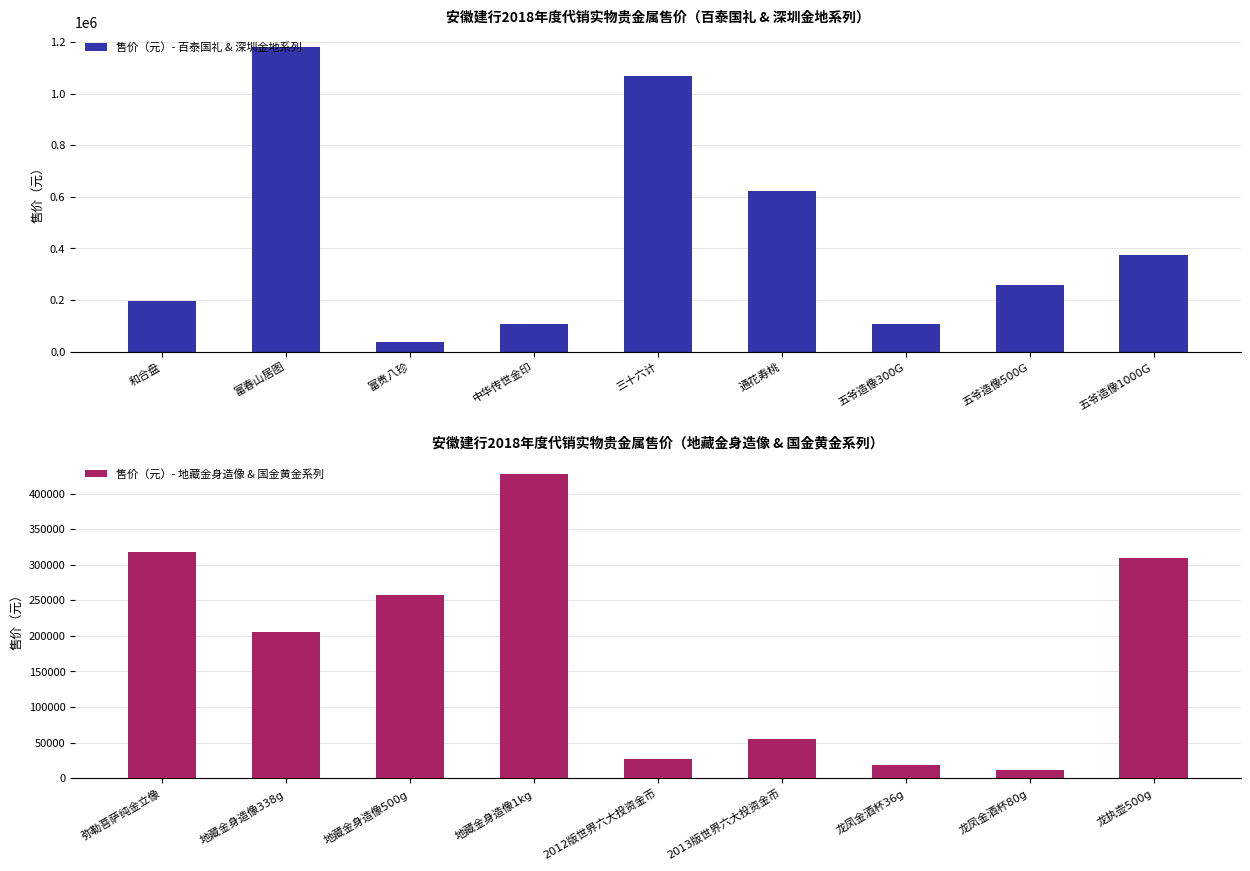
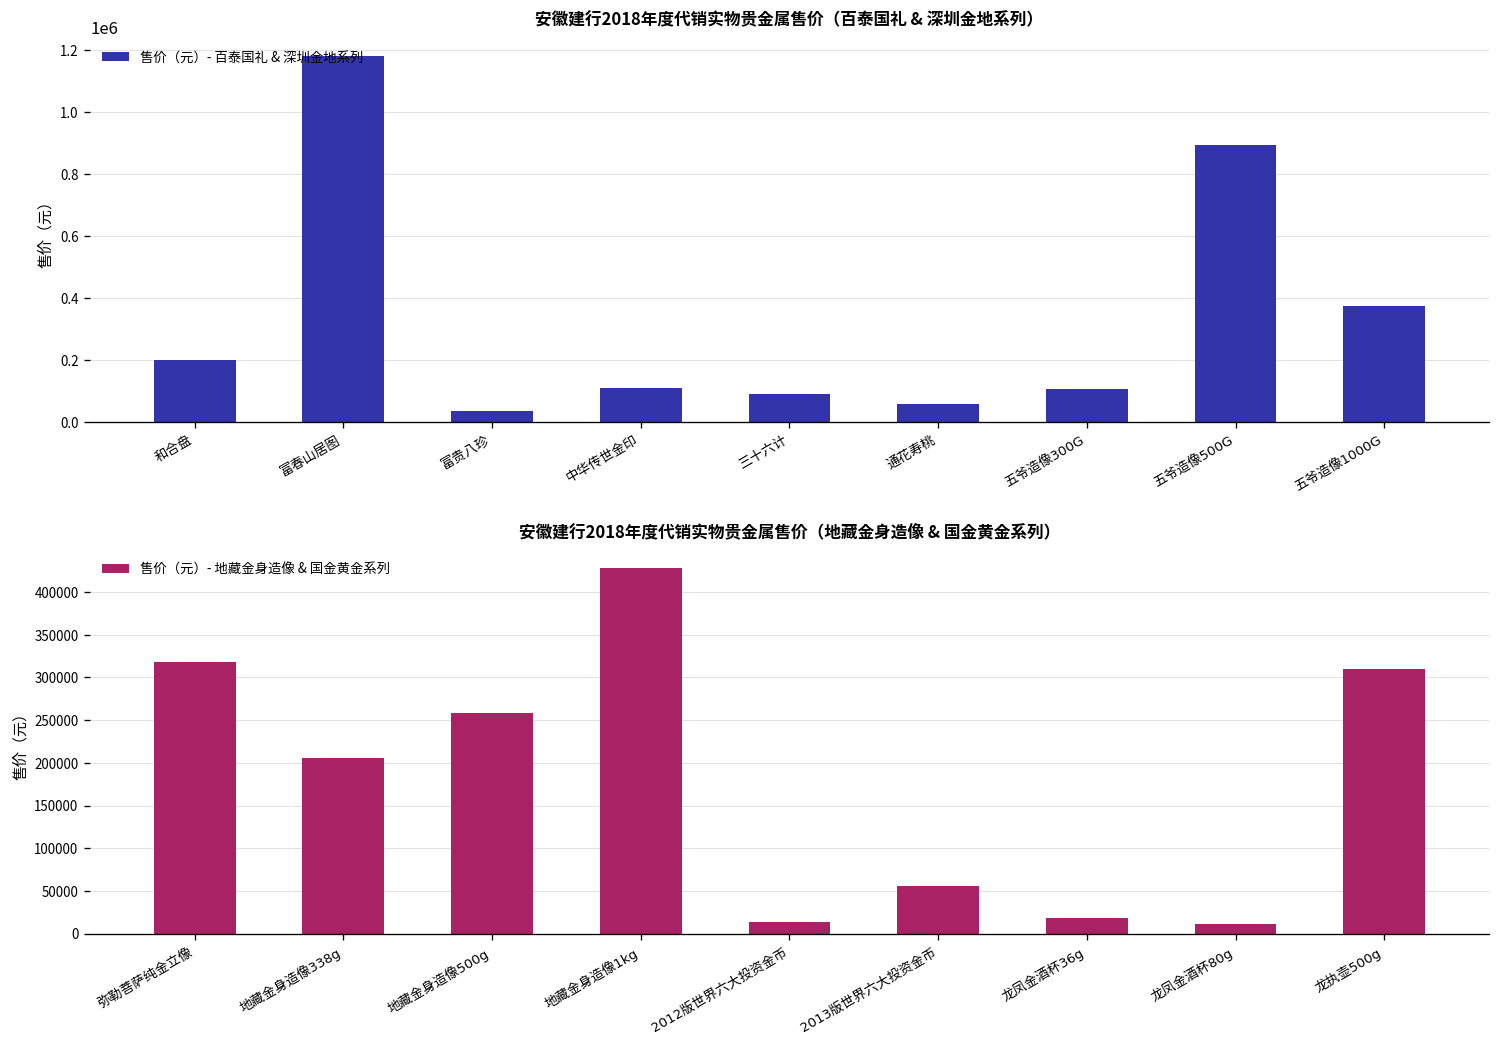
安徽建行2018年度代销实物贵金属售价（百泰国礼 & 深圳金地系列）, 三十六计: 1070000 -> 90000
安徽建行2018年度代销实物贵金属售价（百泰国礼 & 深圳金地系列）, 通花寿桃: 620000 -> 60000
安徽建行2018年度代销实物贵金属售价（百泰国礼 & 深圳金地系列）, 五爷造像500G: 260000 -> 890000
安徽建行2018年度代销实物贵金属售价（地藏金身造像 & 国金黄金系列）, 2012版世界六大投资金币: 30000 -> 10000
